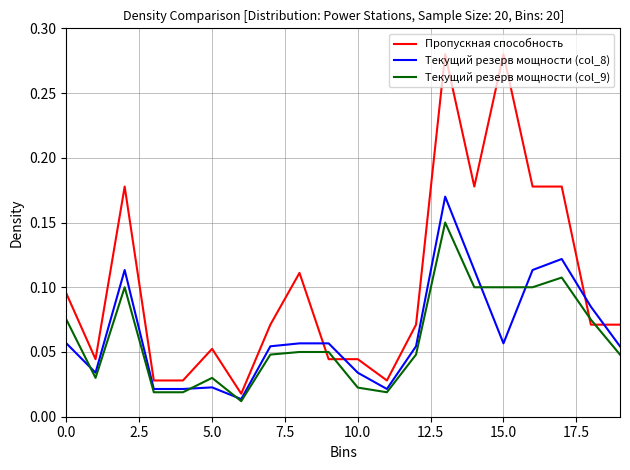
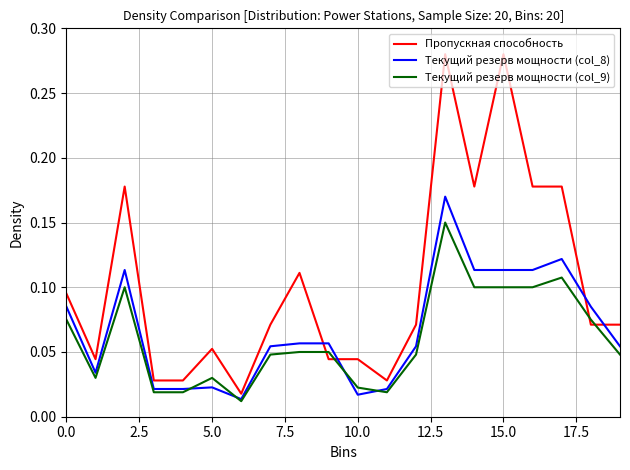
Текущий резерв мощности (col_8), 0.0: 0.057 -> 0.085
Текущий резерв мощности (col_8), 10.0: 0.034 -> 0.017
Текущий резерв мощности (col_8), 15.0: 0.057 -> 0.113
